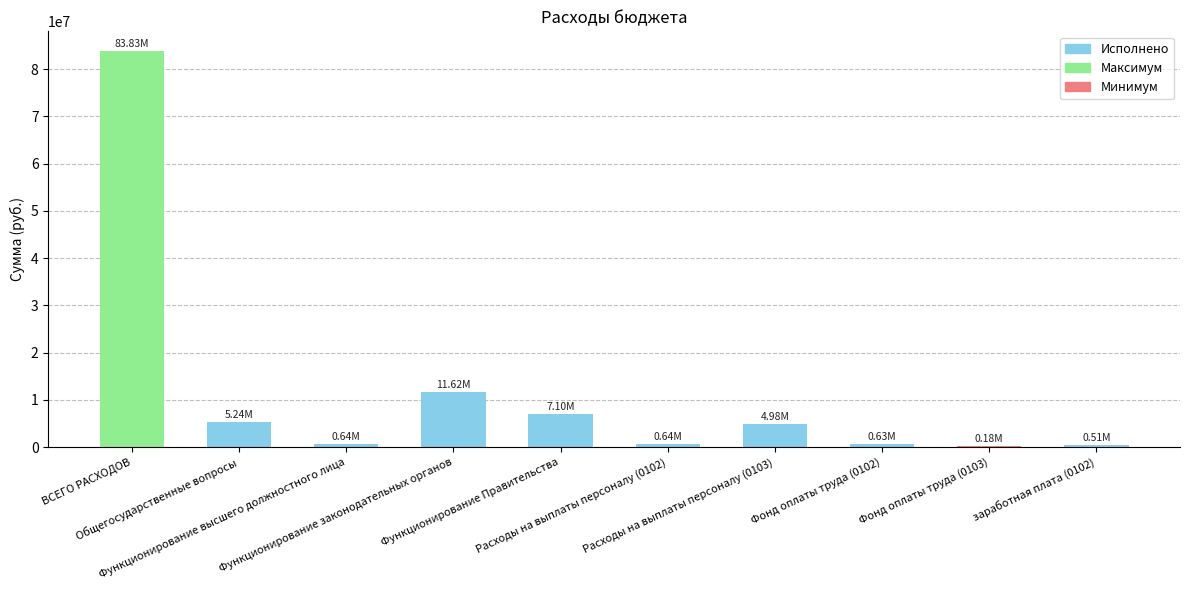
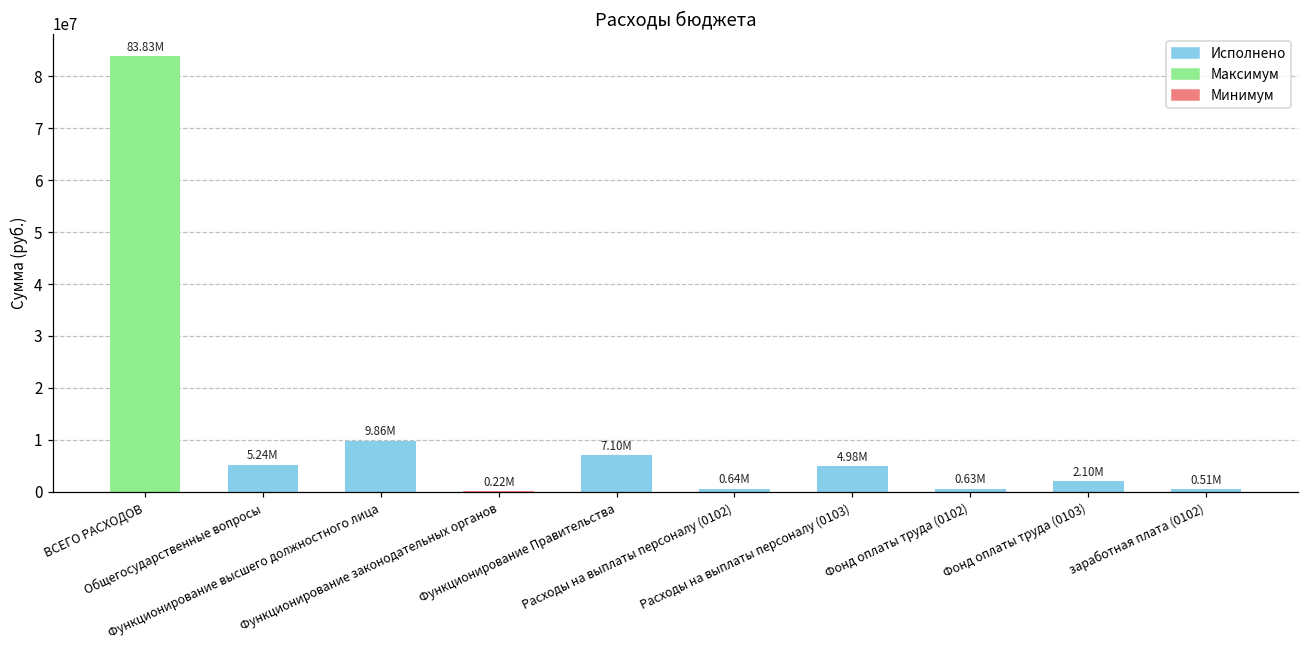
Функционирование высшего должностного лица: 0.64M -> 9.86M
Функционирование законодательных органов: 11.62M -> 0.22M
Фонд оплаты труда (0103): 0.18M -> 2.10M
